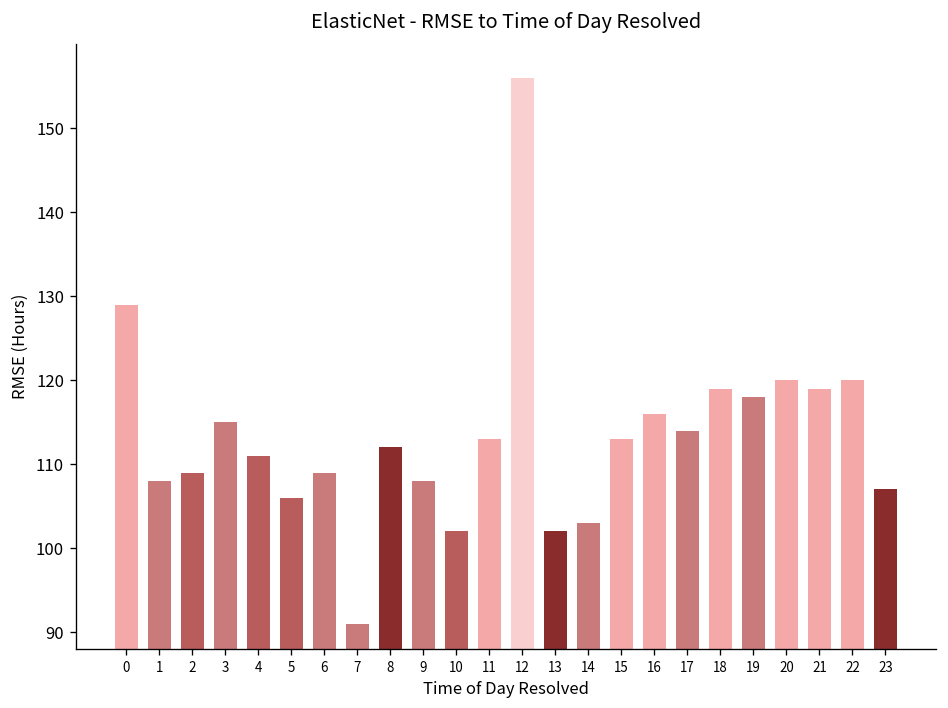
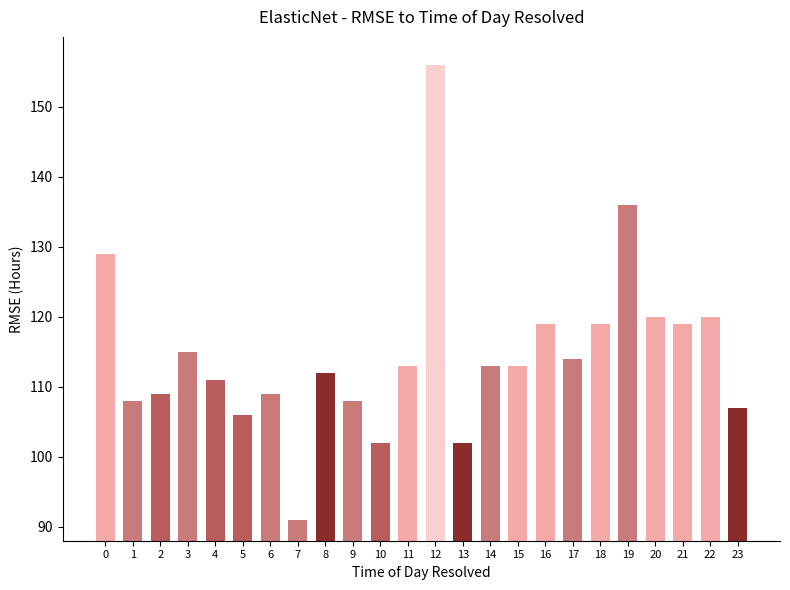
14: 103 -> 113
16: 116 -> 119
19: 118 -> 136
